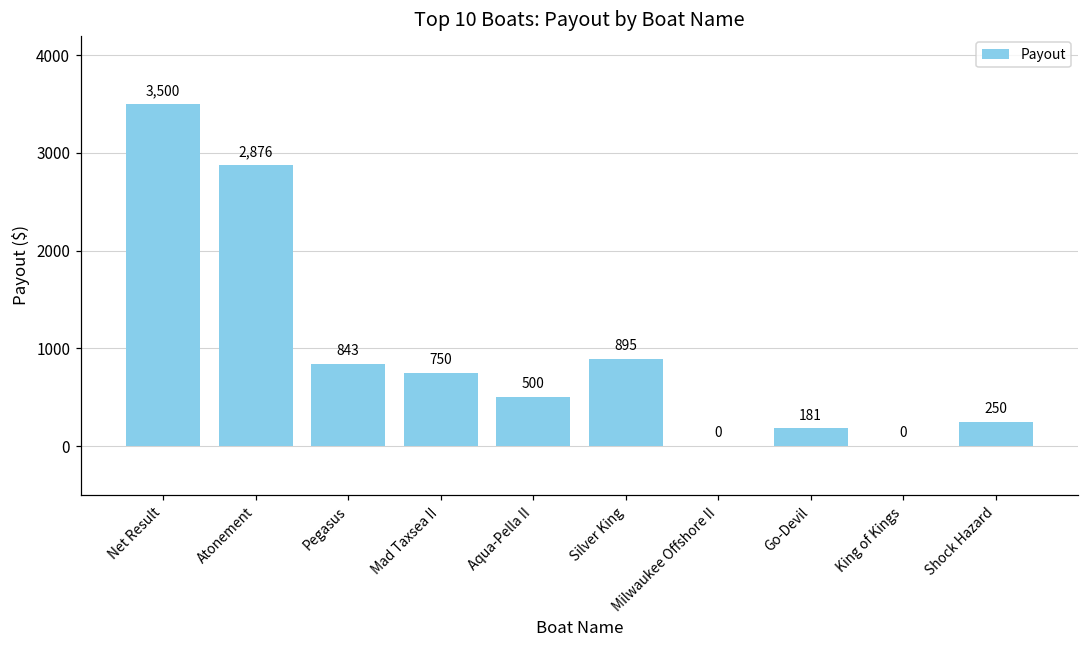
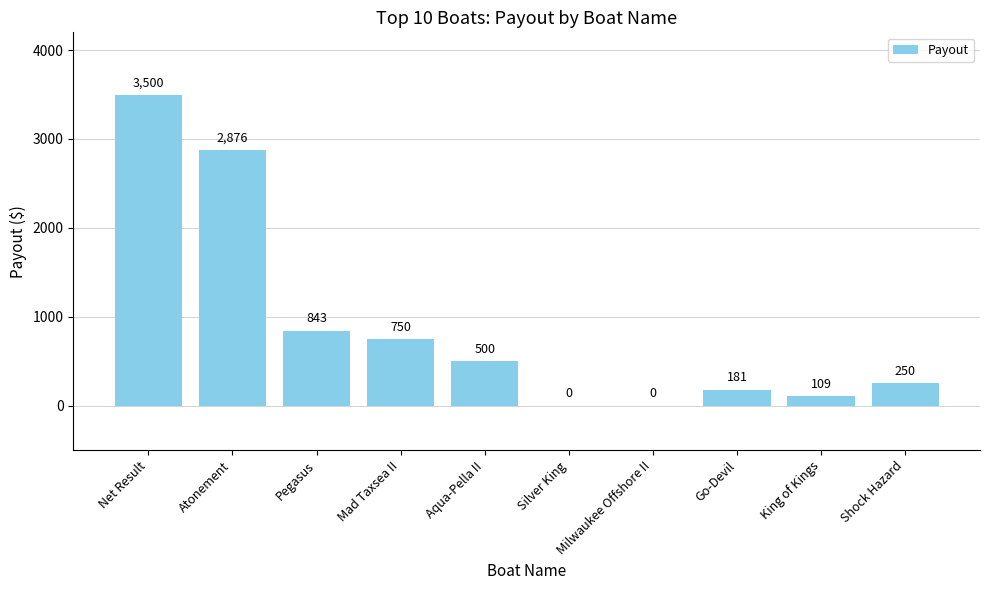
Silver King: 895 -> 0
King of Kings: 0 -> 109
